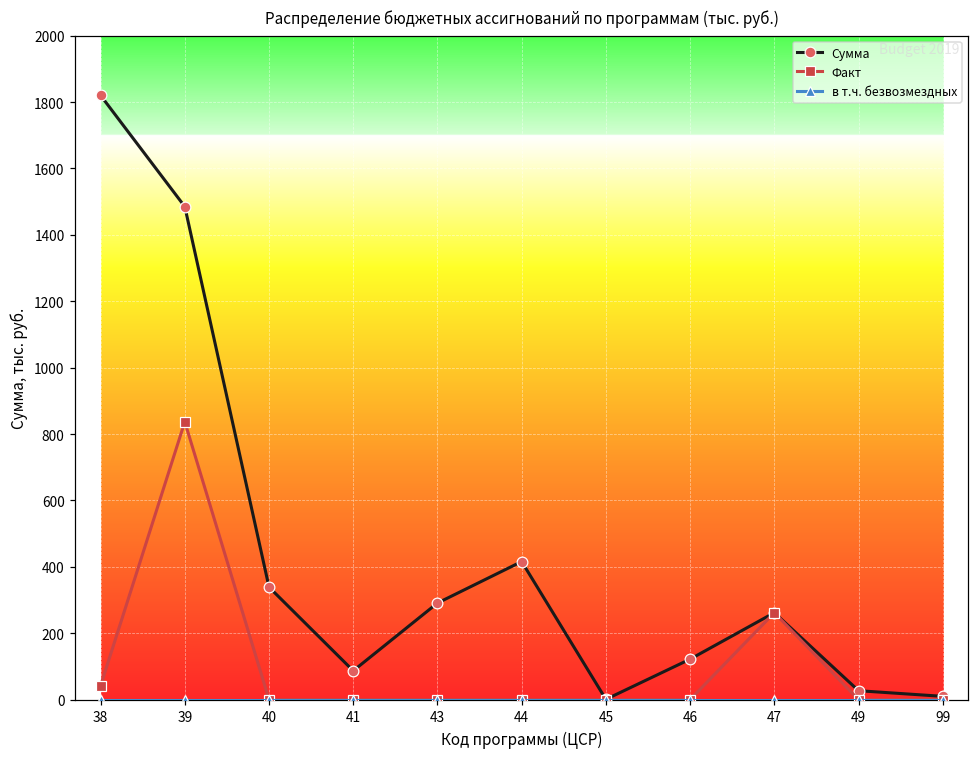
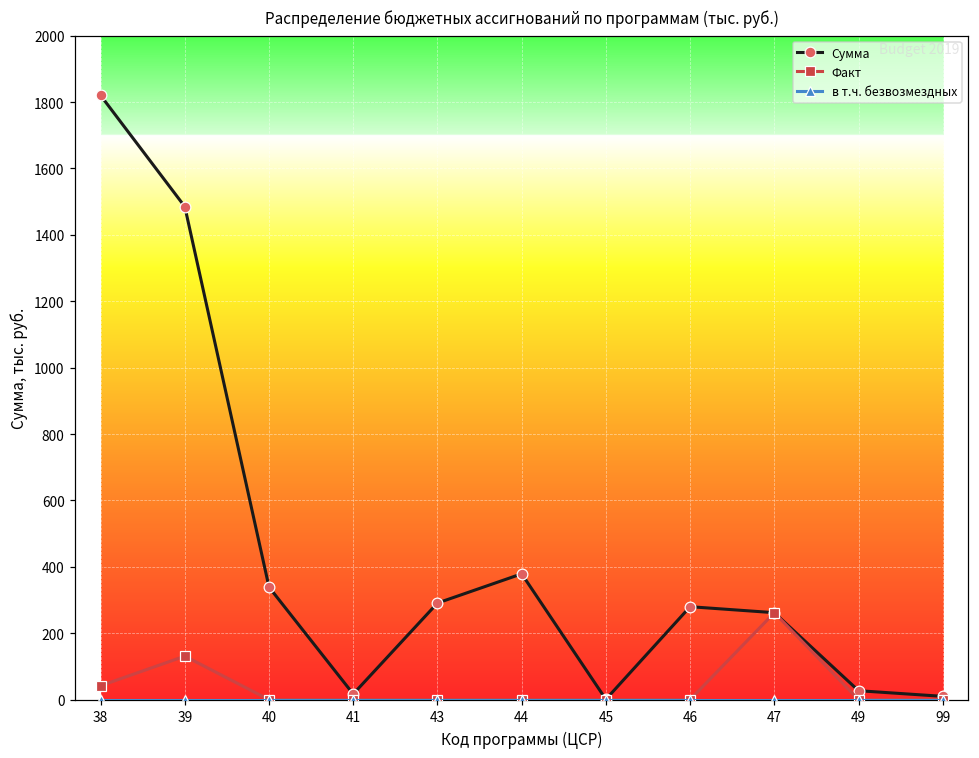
Факт, 39: 840 -> 130
Сумма, 41: 90 -> 20
Сумма, 44: 420 -> 380
Сумма, 46: 120 -> 280
